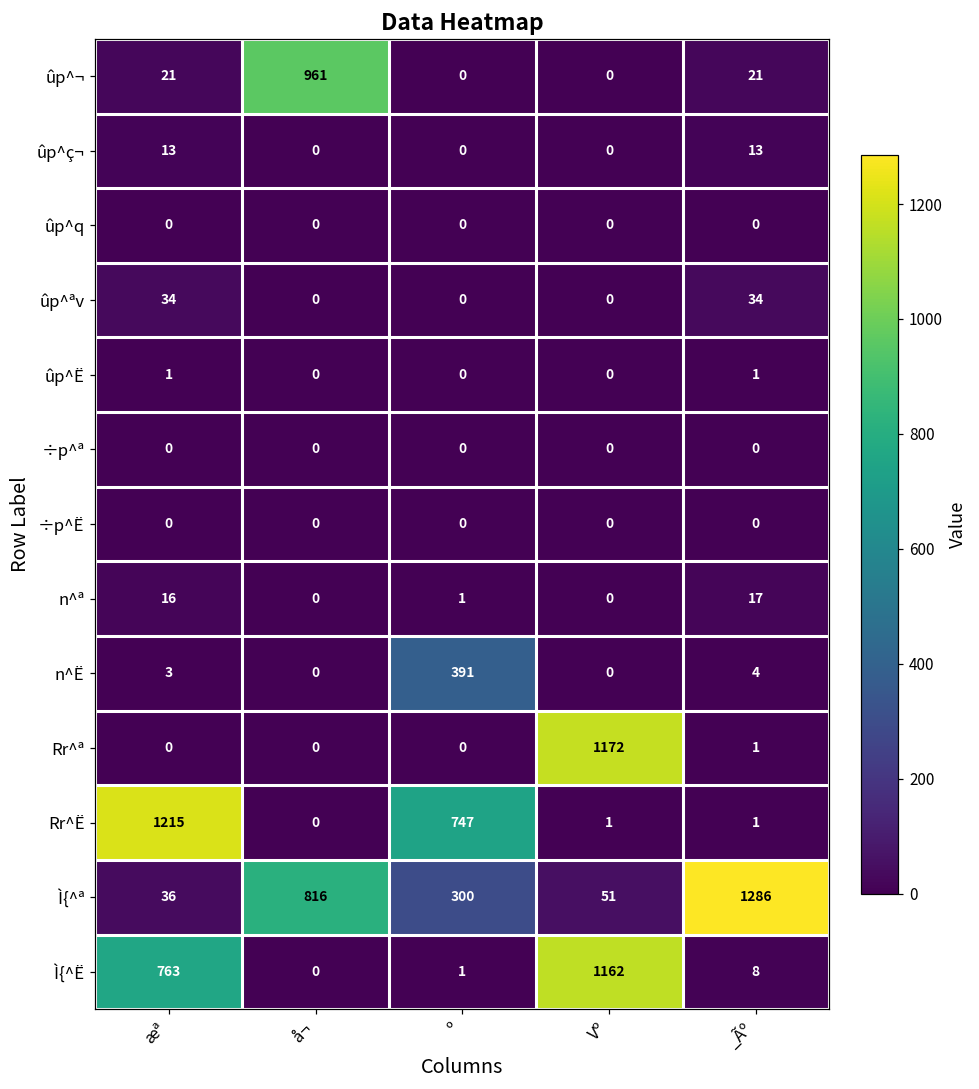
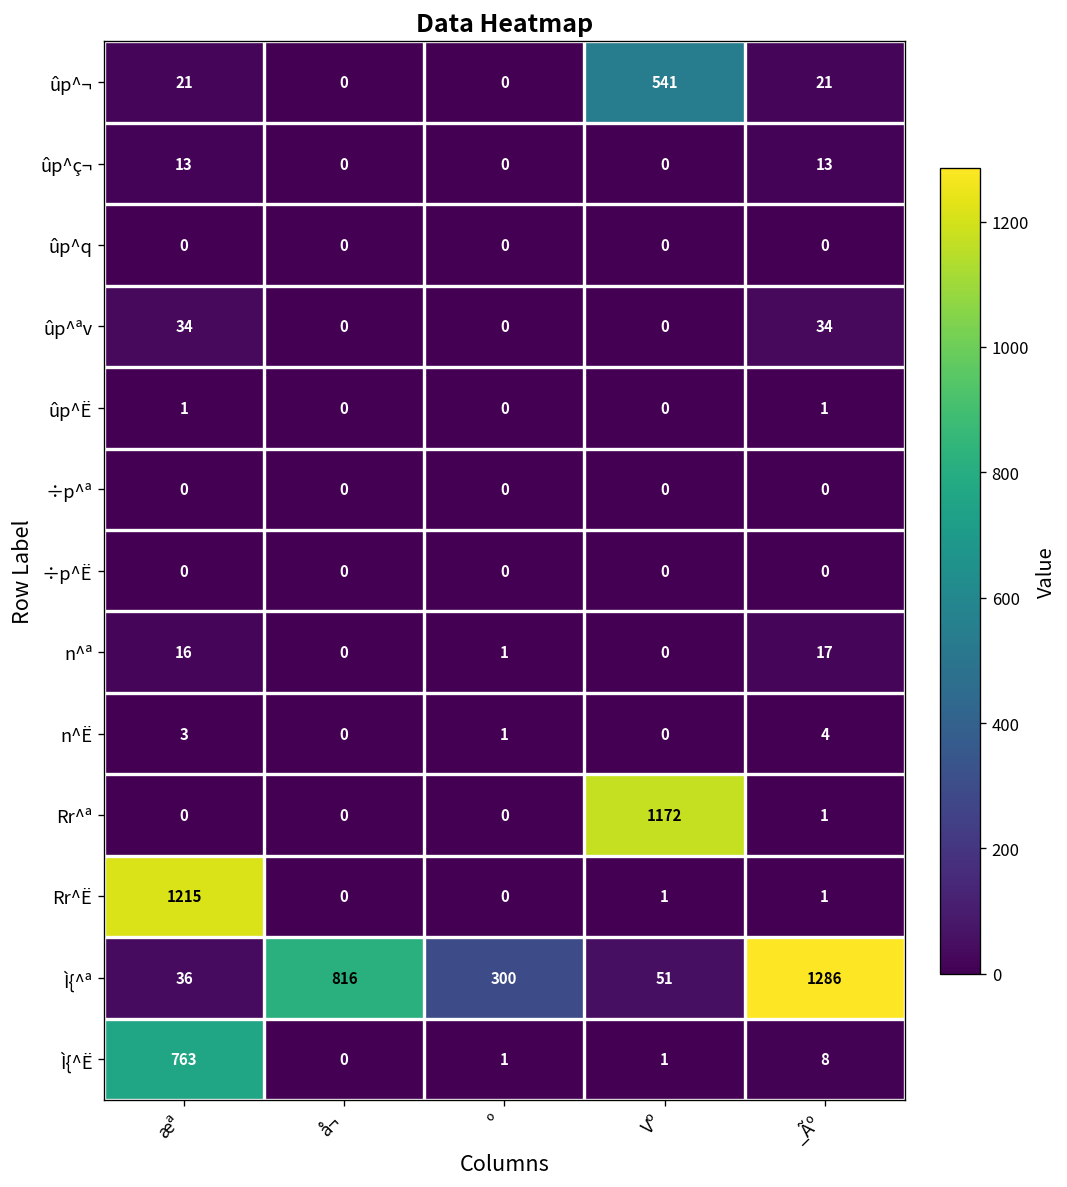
ûp^¬, å¬: 961 -> 0
ûp^¬, Vº: 0 -> 541
n^Ë, º: 391 -> 1
Rr^Ë, º: 747 -> 0
Ì{^Ë, Vº: 1162 -> 1
